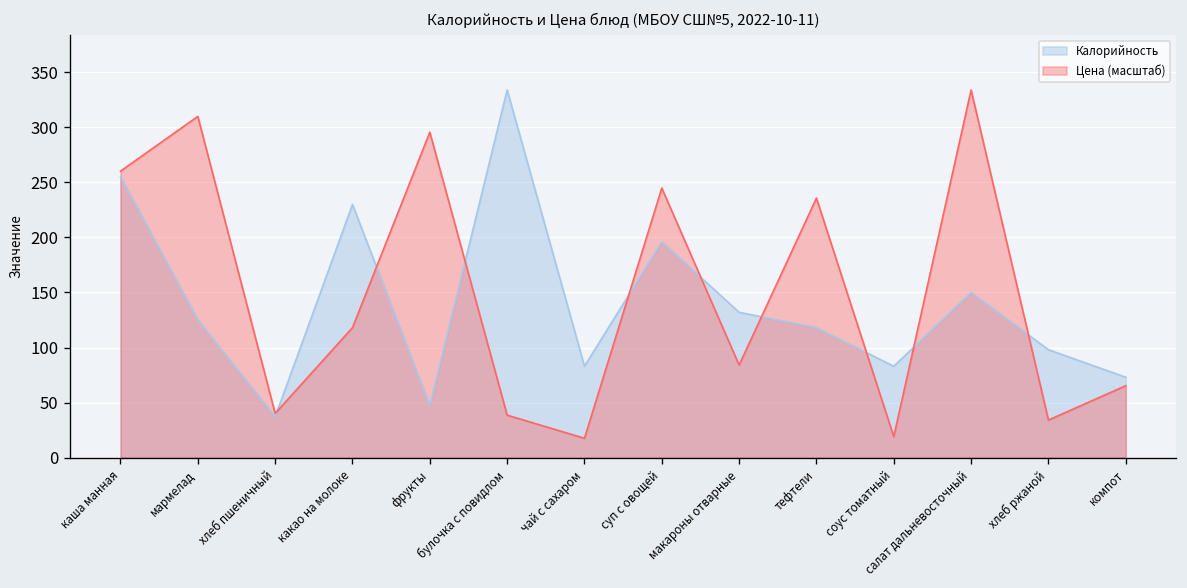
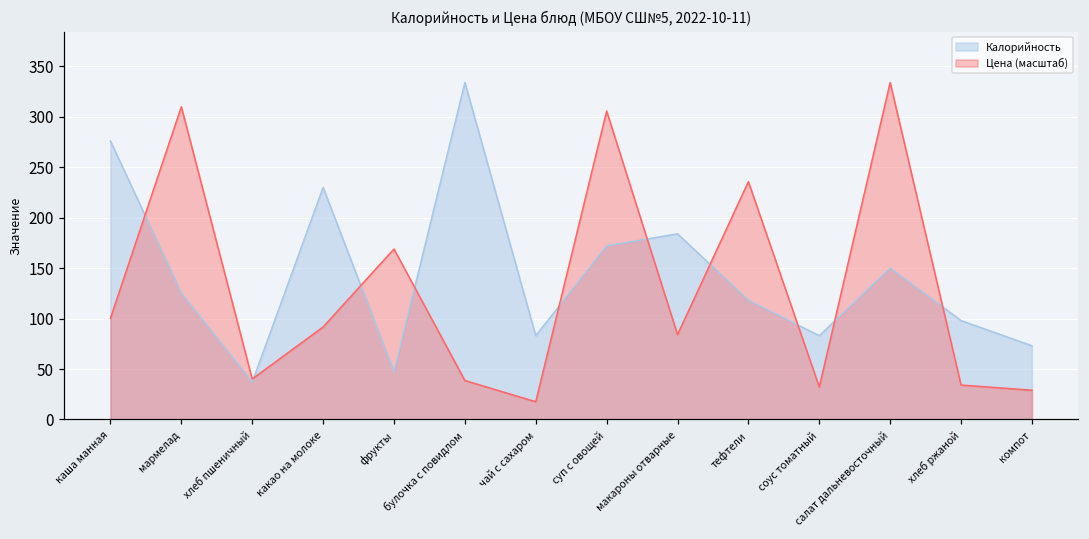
Калорийность, каша манная: 260 -> 280
Цена (масштаб), каша манная: 260 -> 100
Цена (масштаб), какао на молоке: 120 -> 90
Цена (масштаб), фрукты: 300 -> 170
Калорийность, суп с овощей: 200 -> 170
Цена (масштаб), суп с овощей: 240 -> 310
Калорийность, макароны отварные: 130 -> 180
Цена (масштаб), соус томатный: 20 -> 30
Цена (масштаб), компот: 70 -> 30
